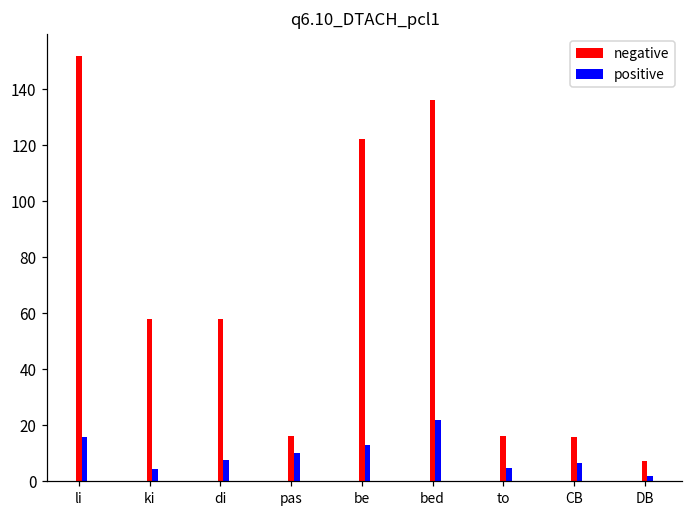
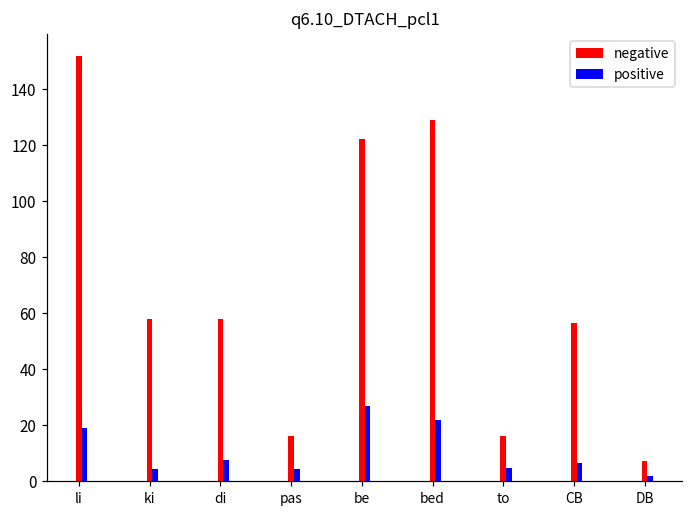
positive, li: 16 -> 19
positive, pas: 10 -> 4
positive, be: 13 -> 27
negative, bed: 136 -> 129
negative, CB: 16 -> 56
